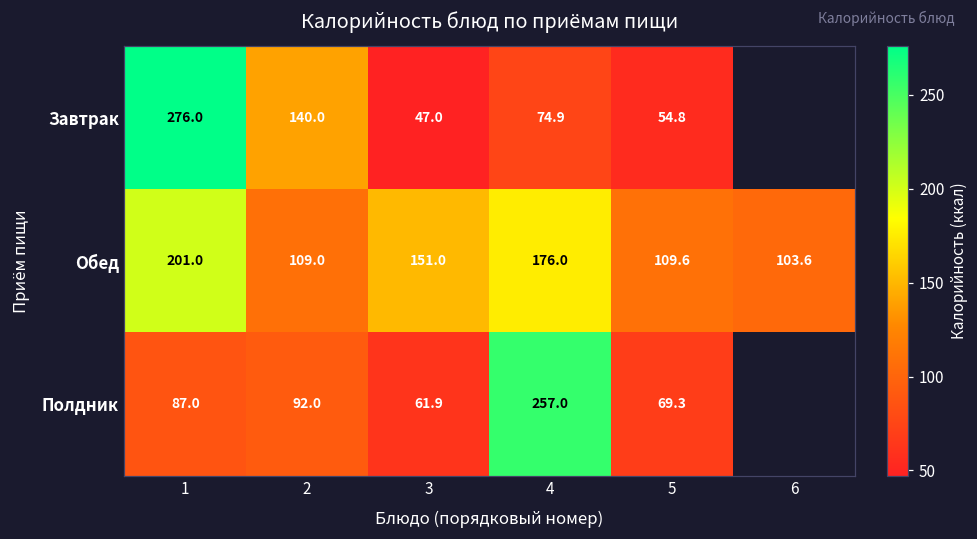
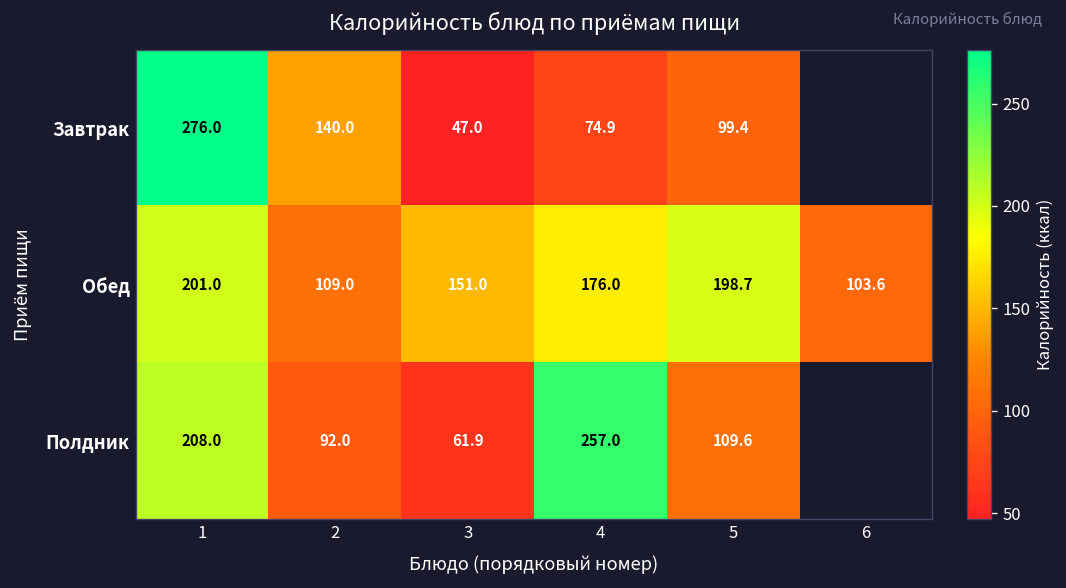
Завтрак, 5: 54.8 -> 99.4
Обед, 5: 109.6 -> 198.7
Полдник, 1: 87.0 -> 208.0
Полдник, 5: 69.3 -> 109.6
